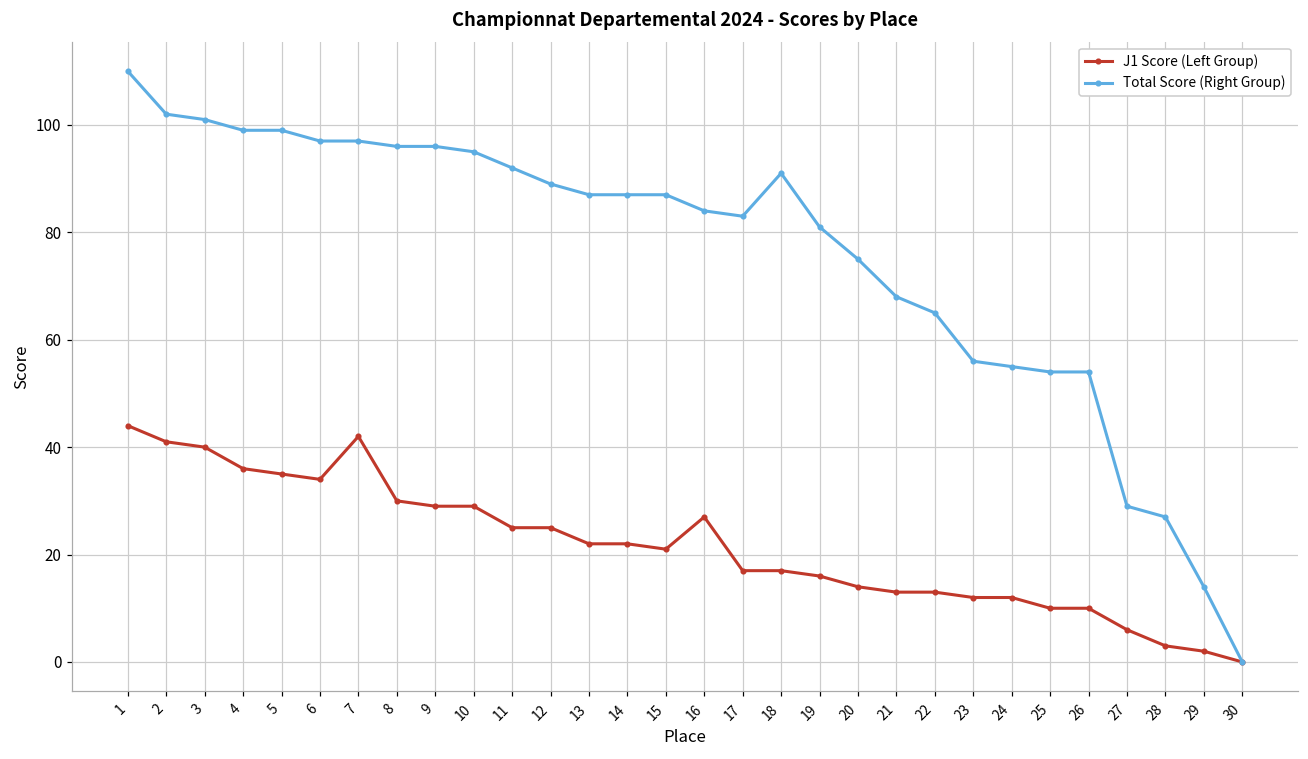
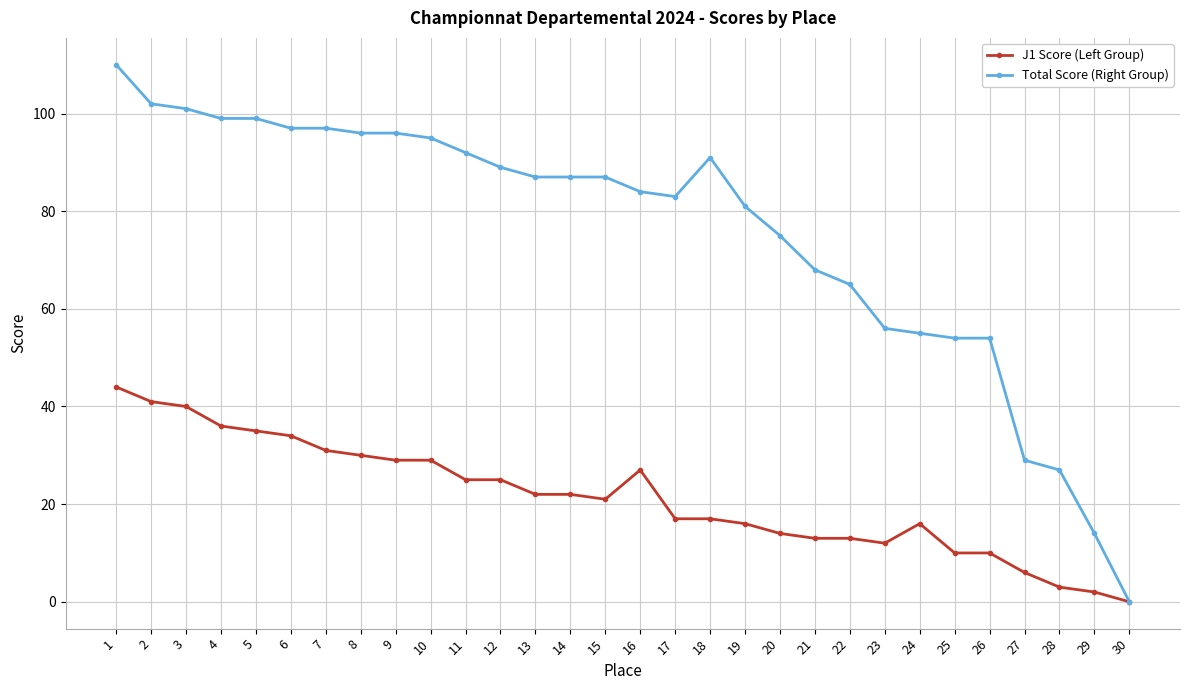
J1 Score (Left Group), 7: 42 -> 31
J1 Score (Left Group), 24: 12 -> 16
